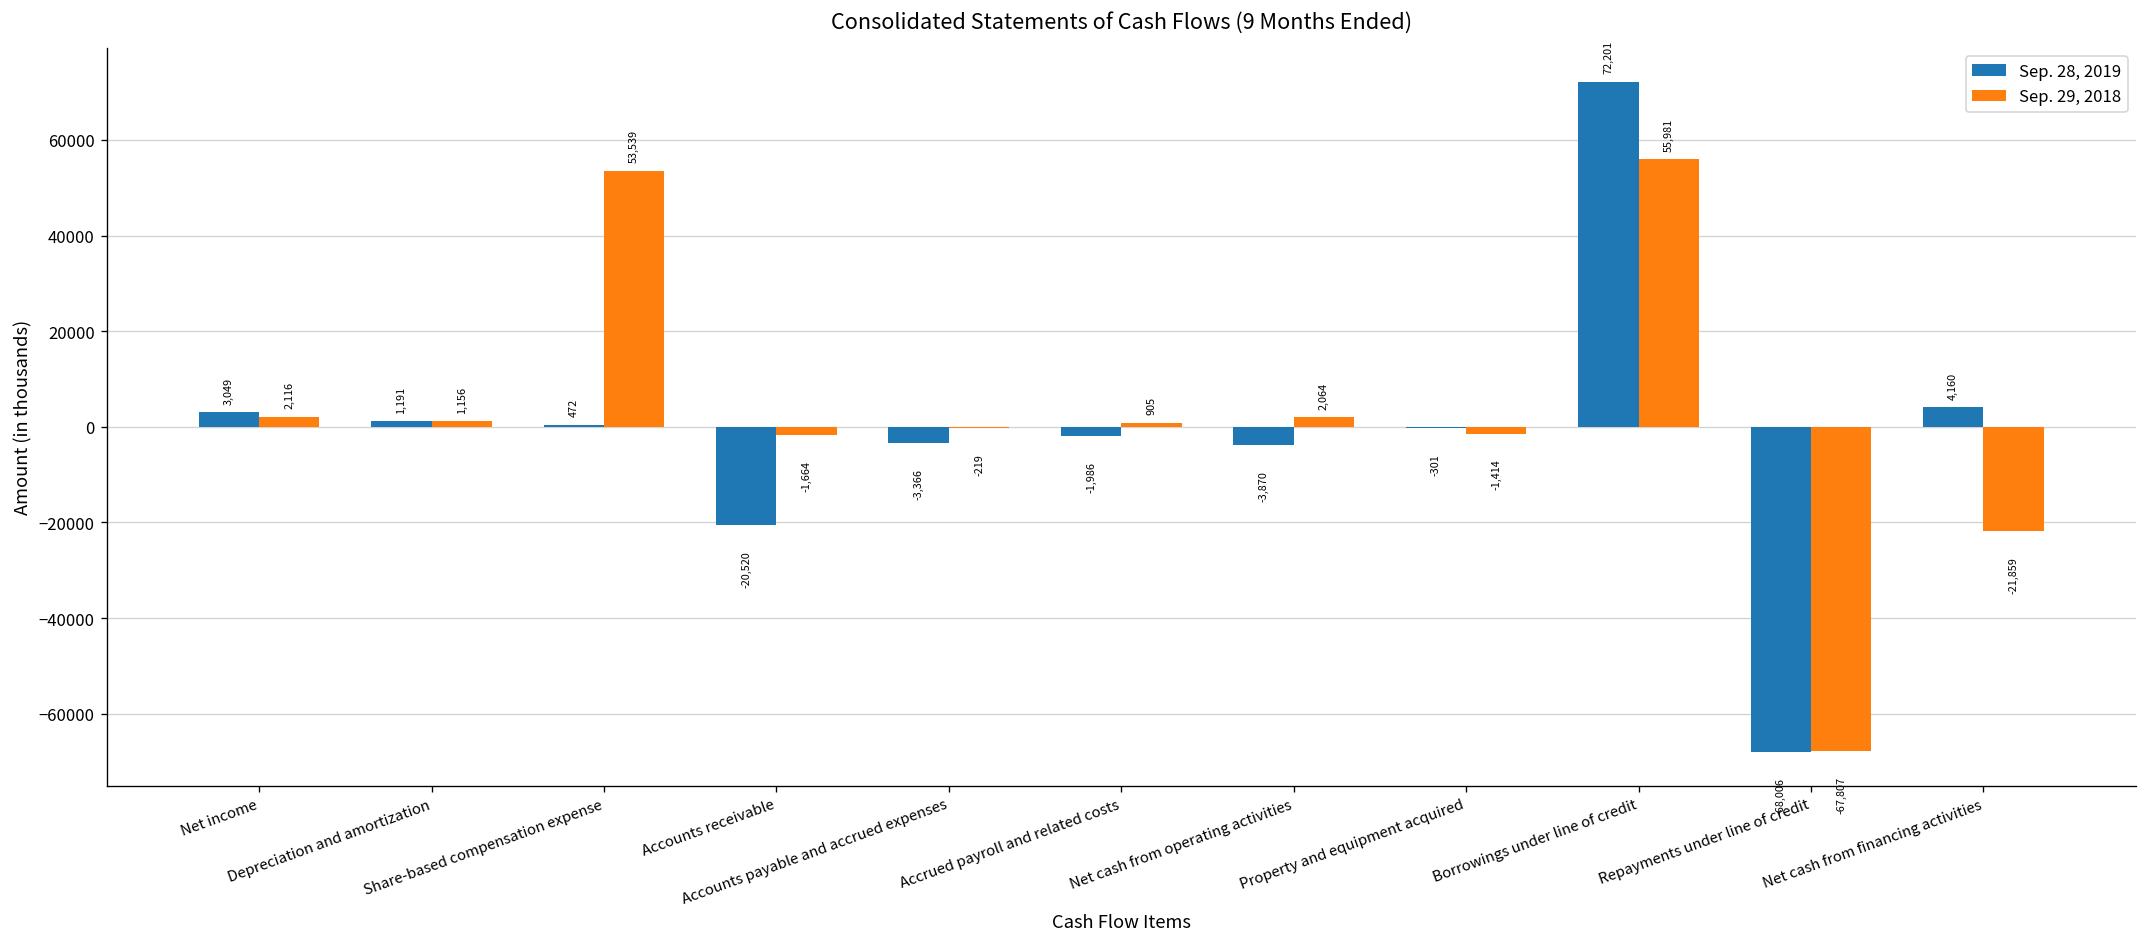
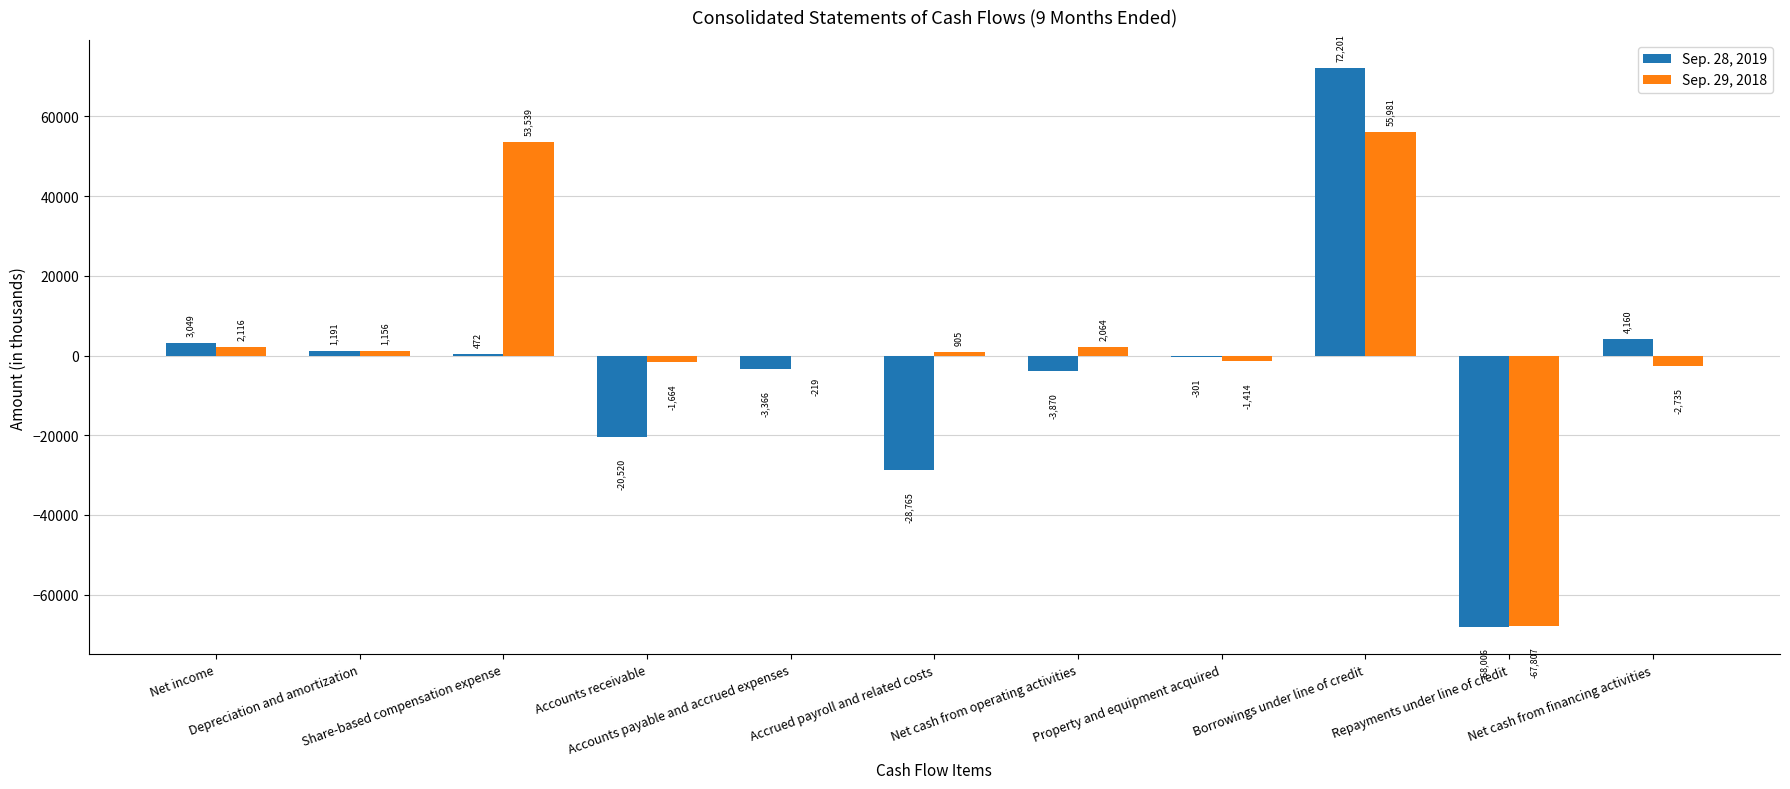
Sep. 28, 2019, Accrued payroll and related costs: -1,986 -> -28,765
Sep. 29, 2018, Net cash from financing activities: -21,859 -> -2,735
